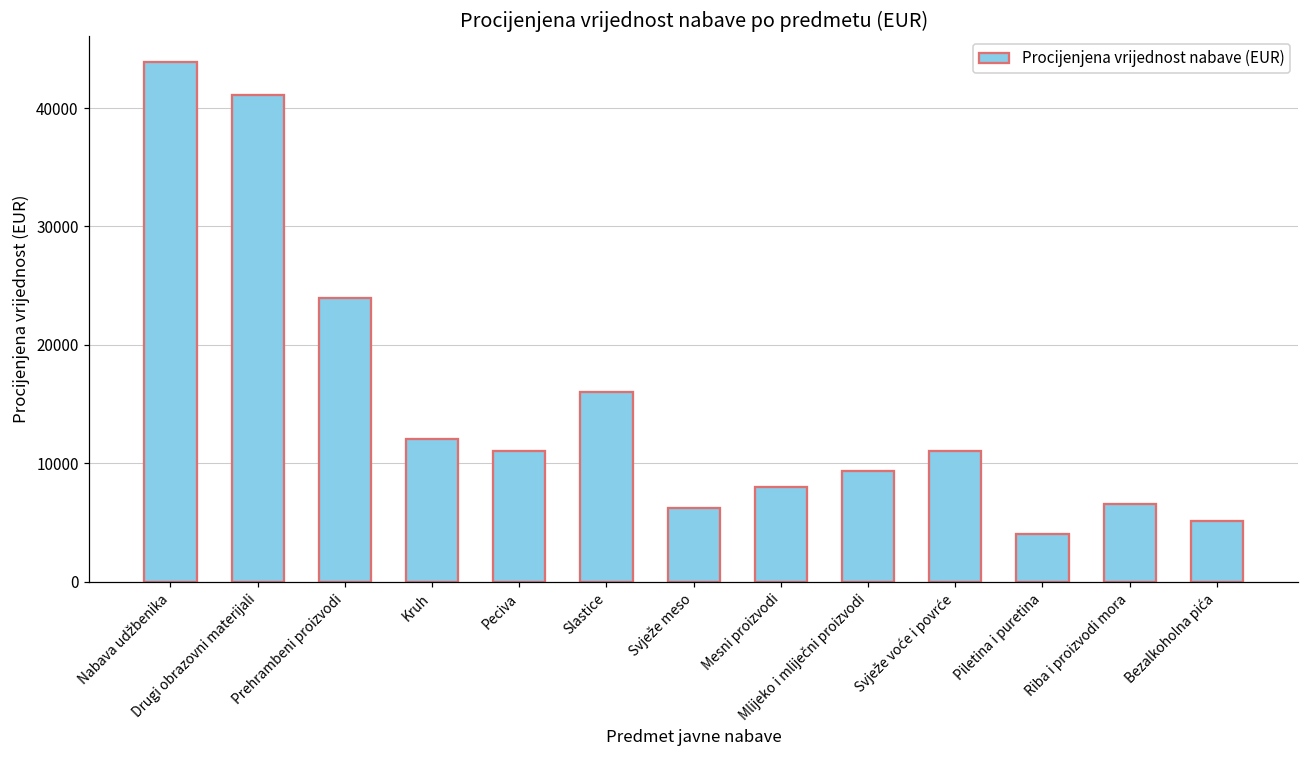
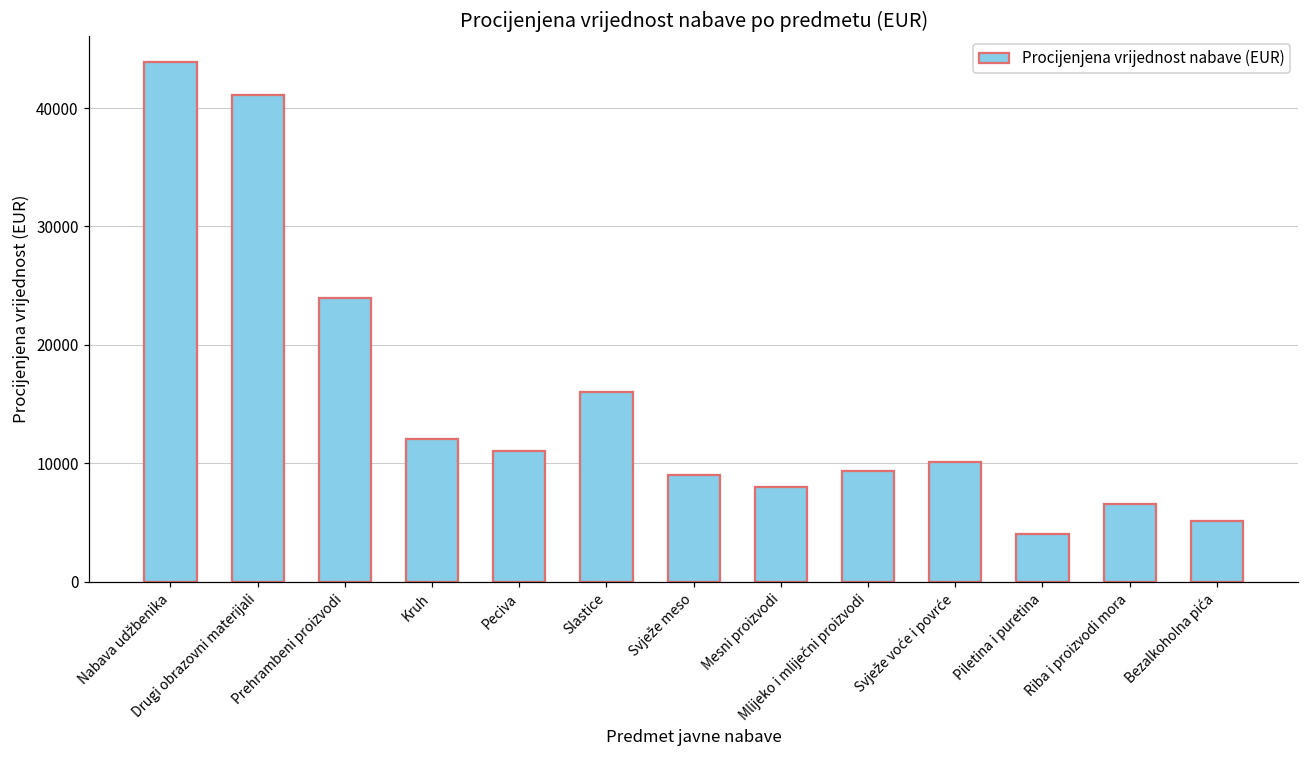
Svježe meso: 6200 -> 9000
Svježe voće i povrće: 11000 -> 10100
